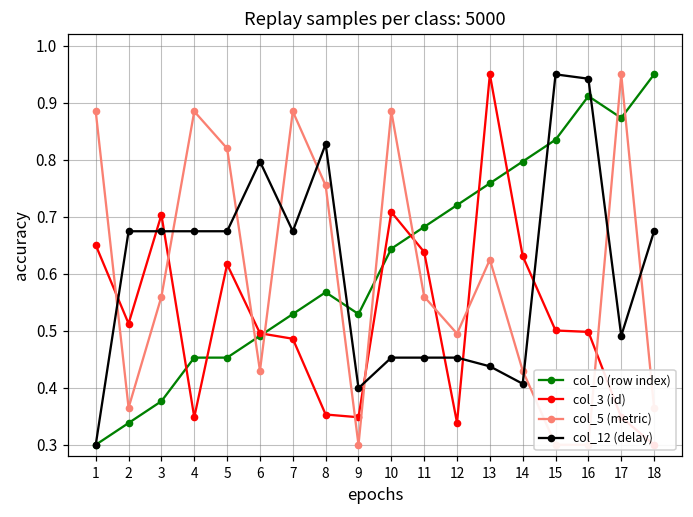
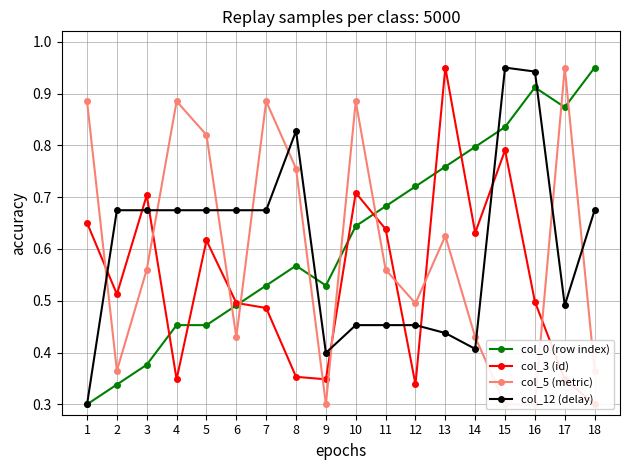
col_12 (delay), 6: 0.80 -> 0.67
col_3 (id), 15: 0.50 -> 0.79
